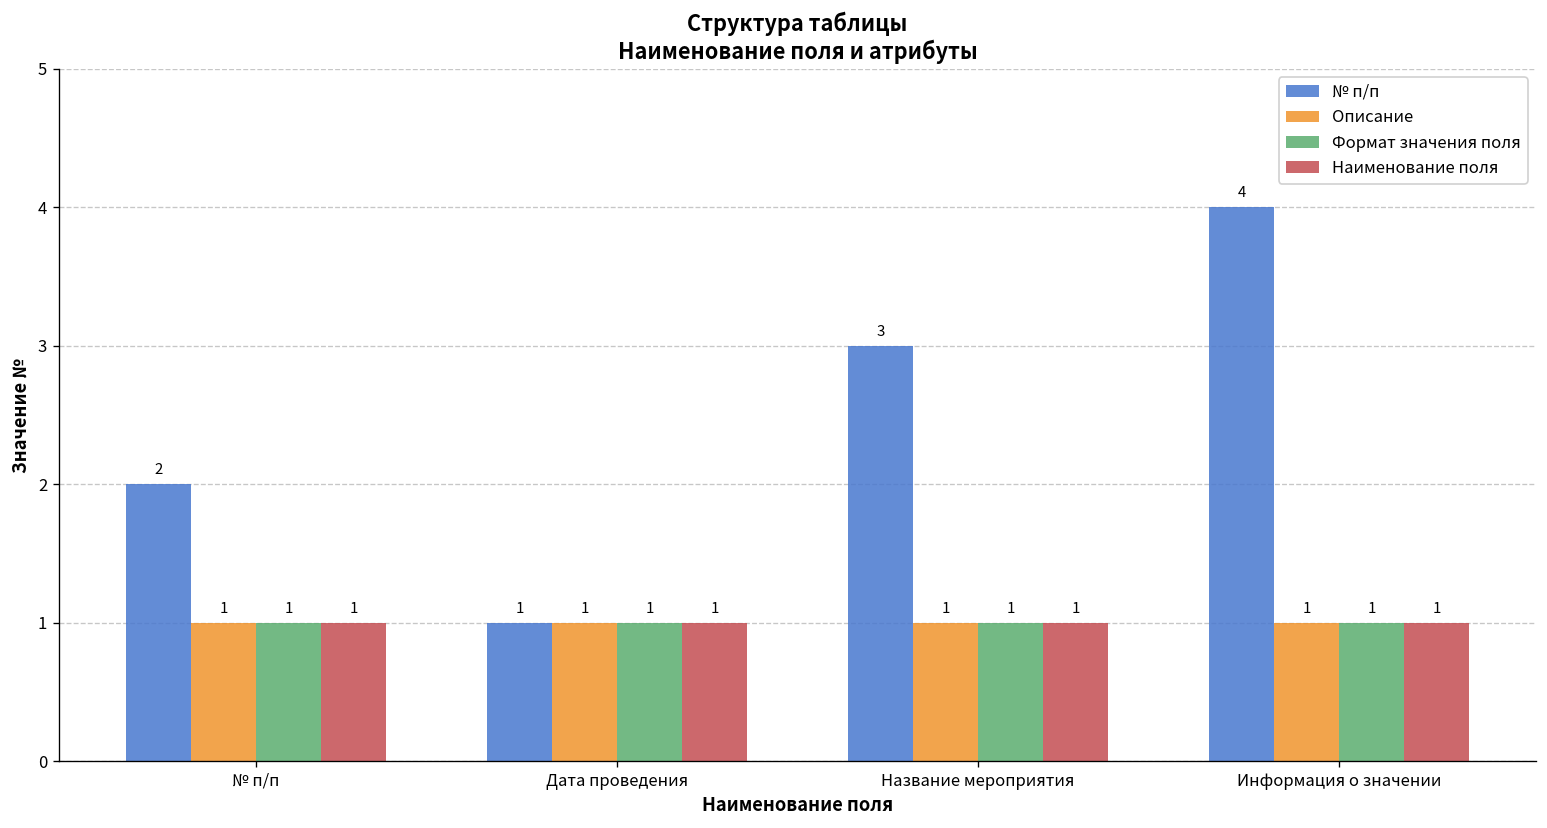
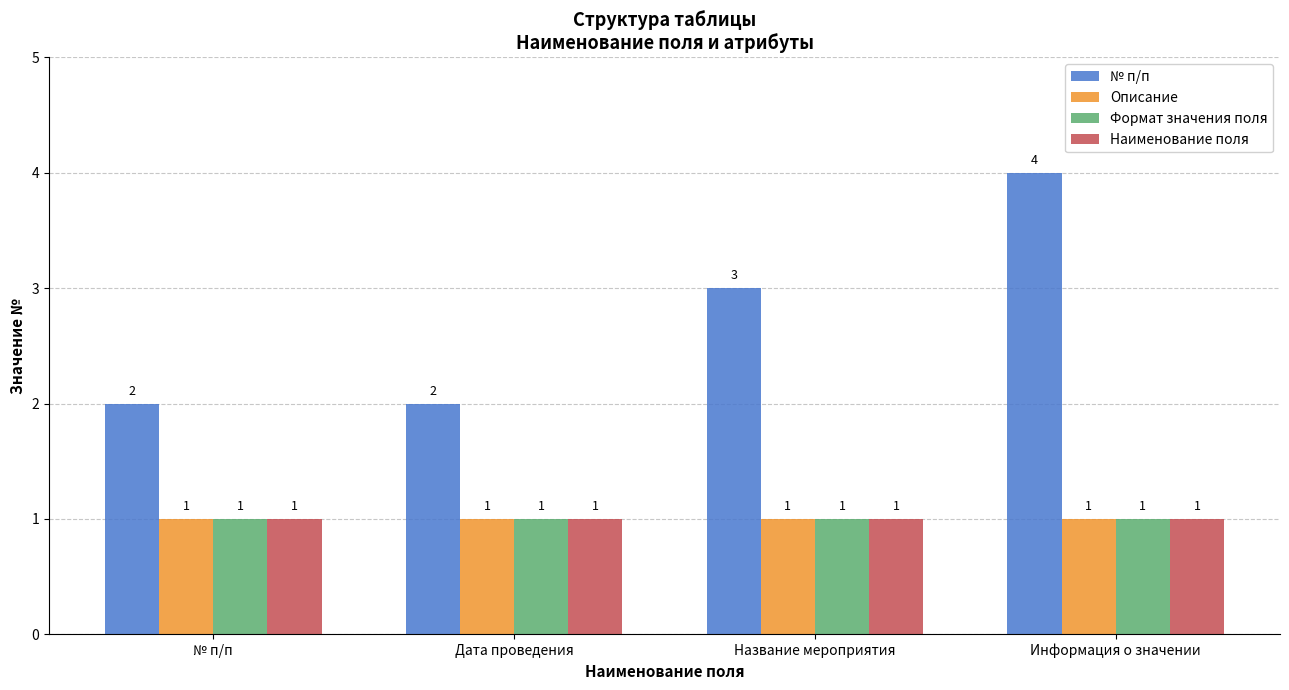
№ п/п, Дата проведения: 1 -> 2
